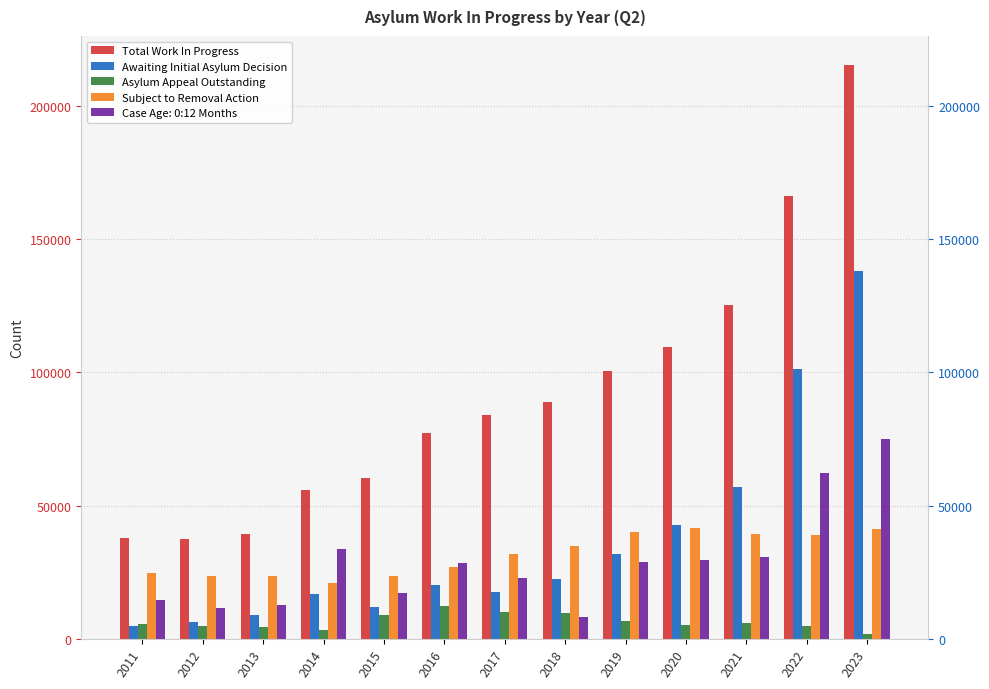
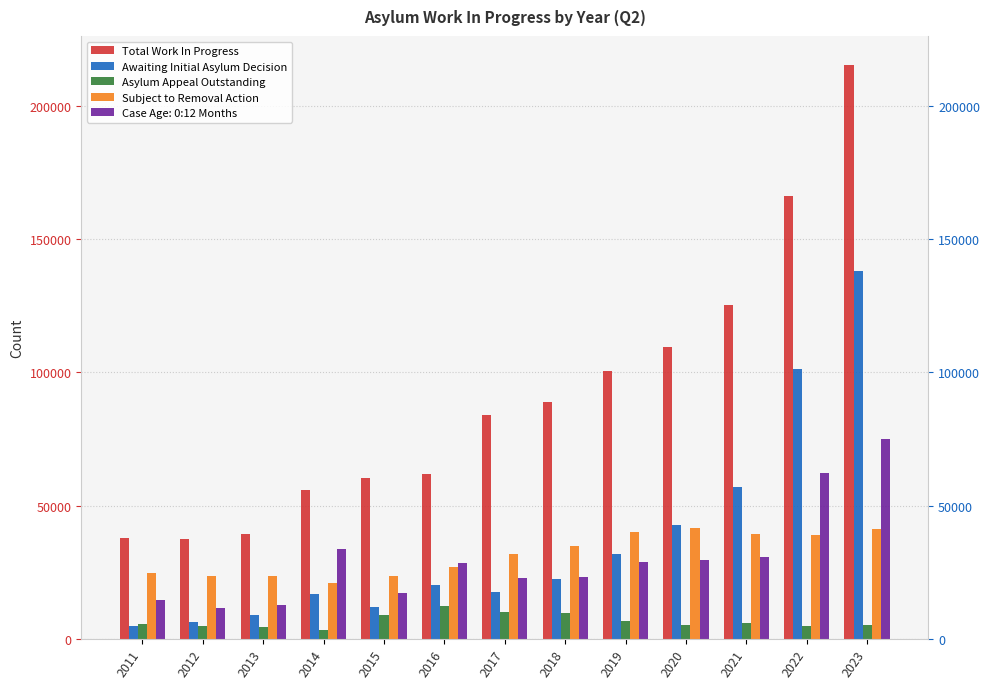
Total Work In Progress, 2016: 77000 -> 62000
Case Age: 0:12 Months, 2018: 8000 -> 23000
Asylum Appeal Outstanding, 2023: 2000 -> 5000
